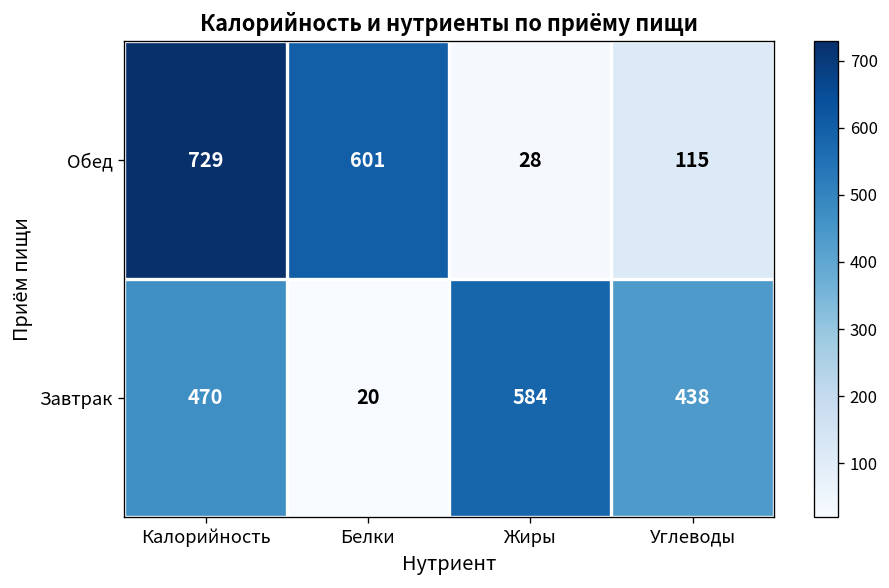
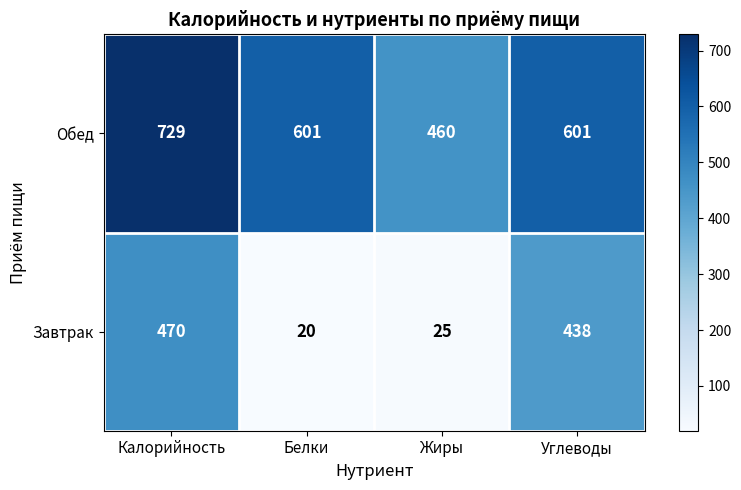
Обед, Жиры: 28 -> 460
Обед, Углеводы: 115 -> 601
Завтрак, Жиры: 584 -> 25
